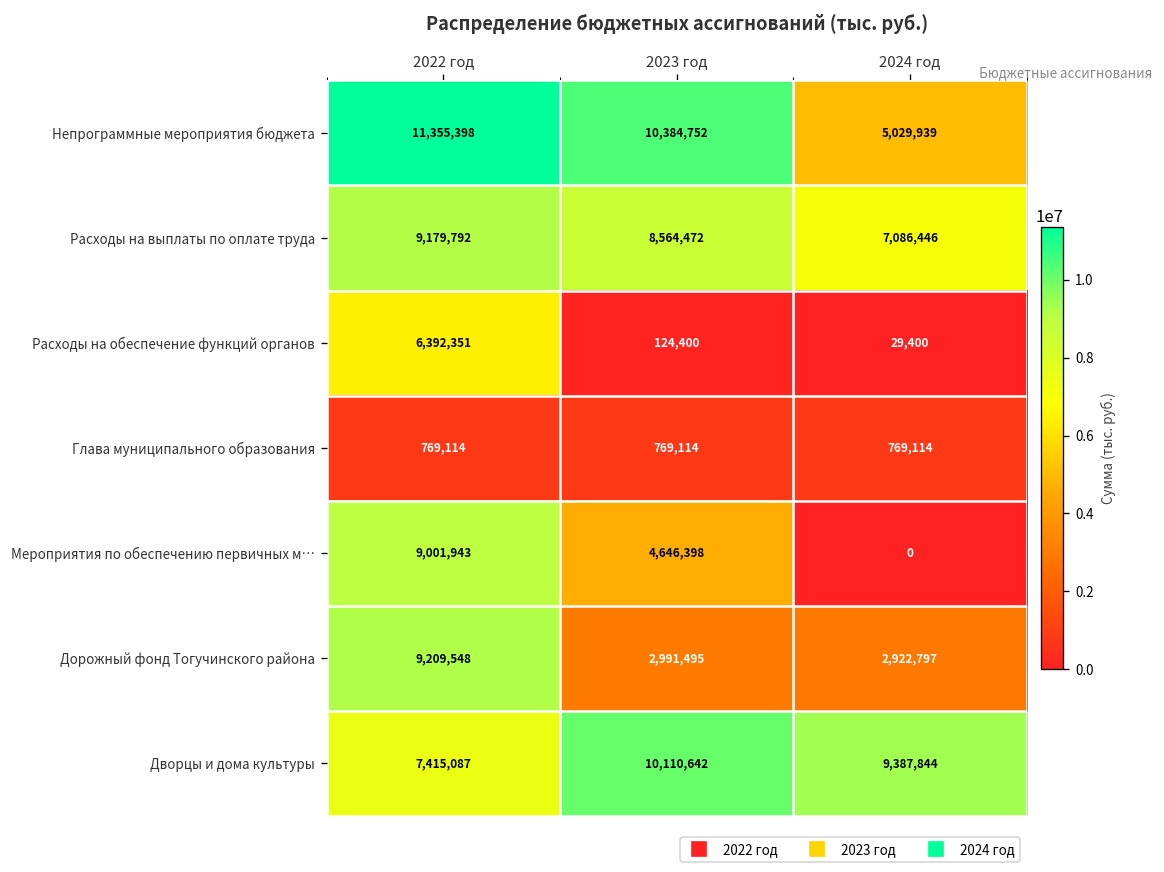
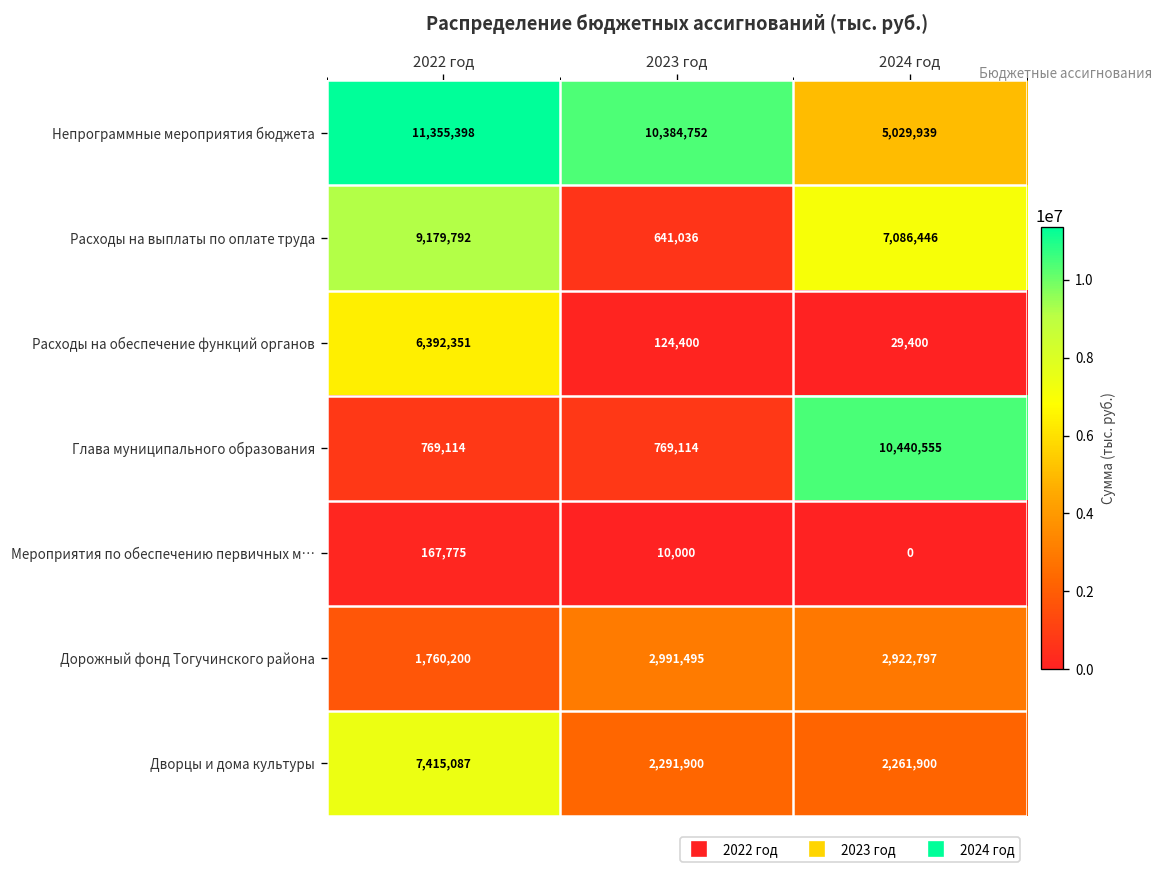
Расходы на выплаты по оплате труда, 2023 год: 8,564,472 -> 641,036
Глава муниципального образования, 2024 год: 769,114 -> 10,440,555
Мероприятия по обеспечению первичных м…, 2022 год: 9,001,943 -> 167,775
Мероприятия по обеспечению первичных м…, 2023 год: 4,646,398 -> 10,000
Дорожный фонд Тогучинского района, 2022 год: 9,209,548 -> 1,760,200
Дворцы и дома культуры, 2023 год: 10,110,642 -> 2,291,900
Дворцы и дома культуры, 2024 год: 9,387,844 -> 2,261,900
